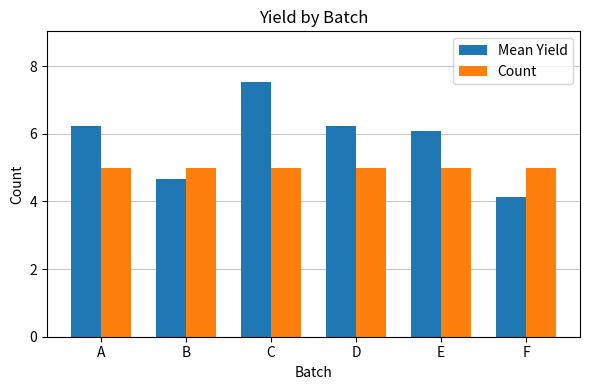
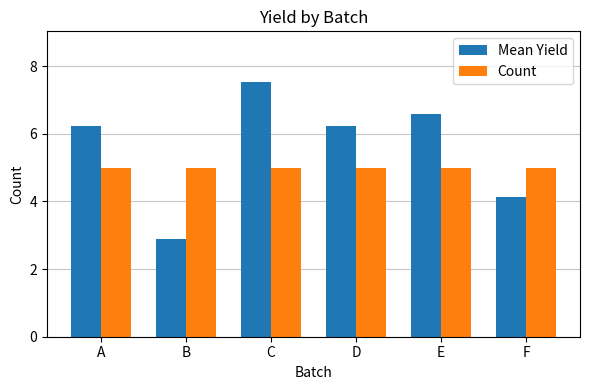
Mean Yield, B: 4.7 -> 2.9
Mean Yield, E: 6.1 -> 6.6
